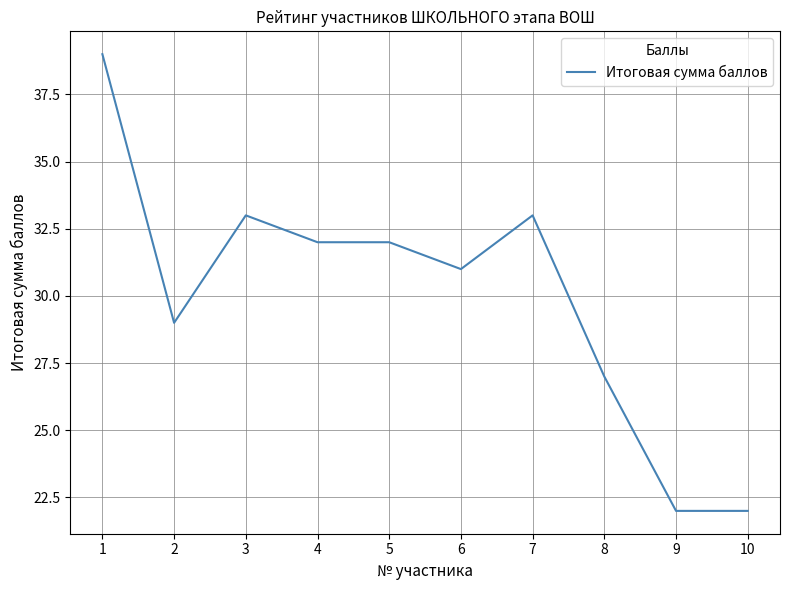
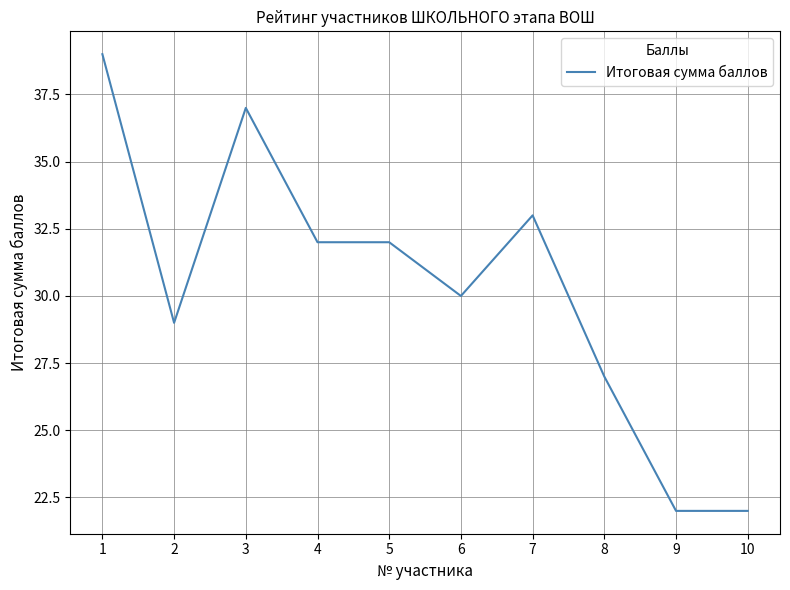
3: 33 -> 37
6: 31 -> 30
